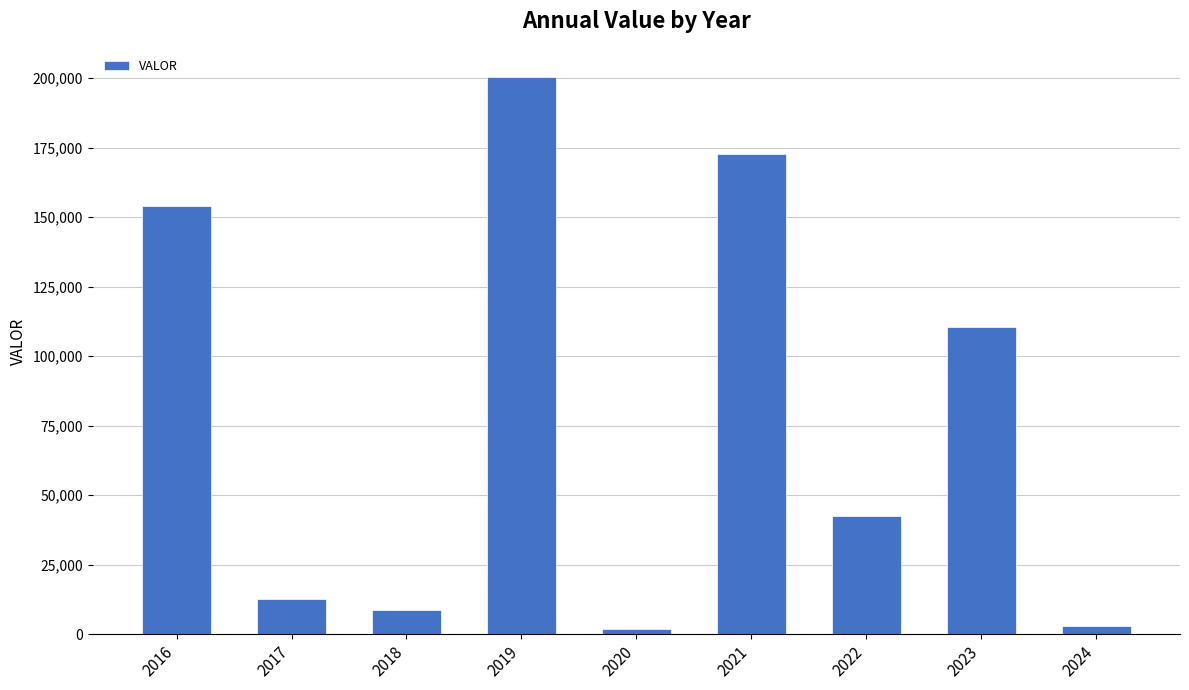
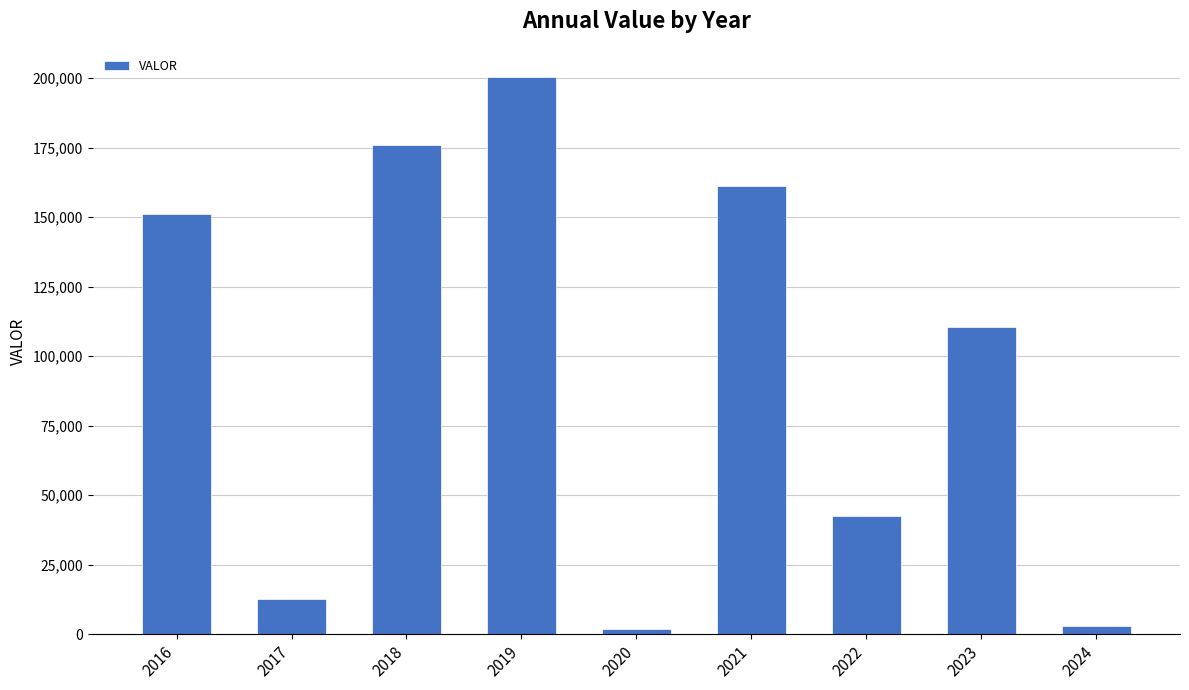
2016: 154,000 -> 151,000
2018: 9,000 -> 176,000
2021: 173,000 -> 161,000
